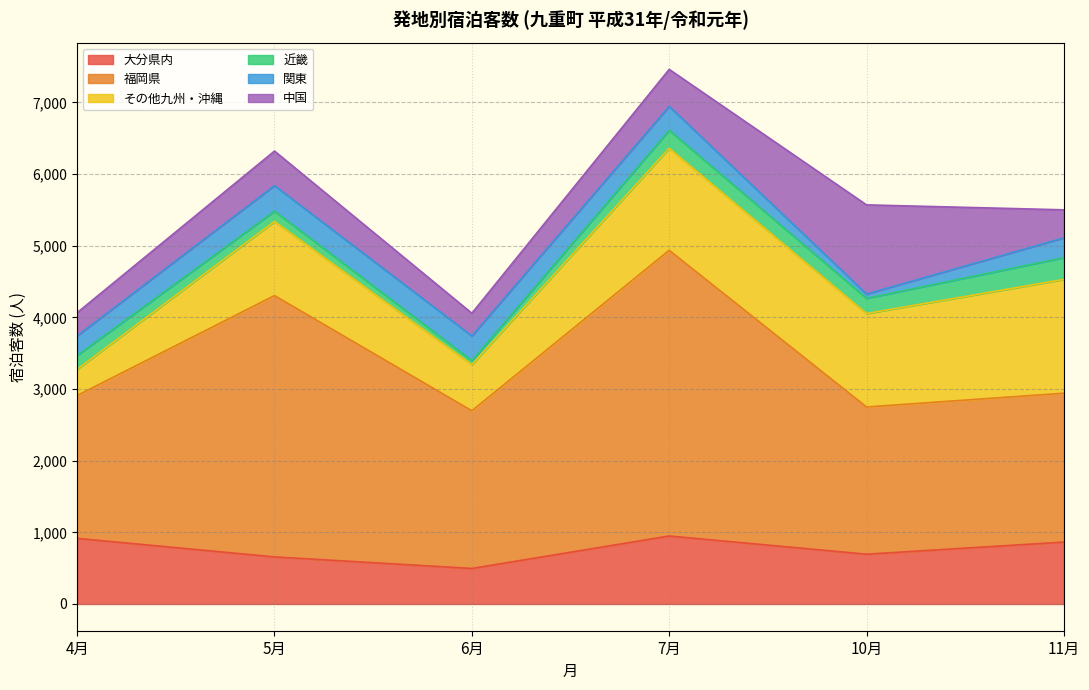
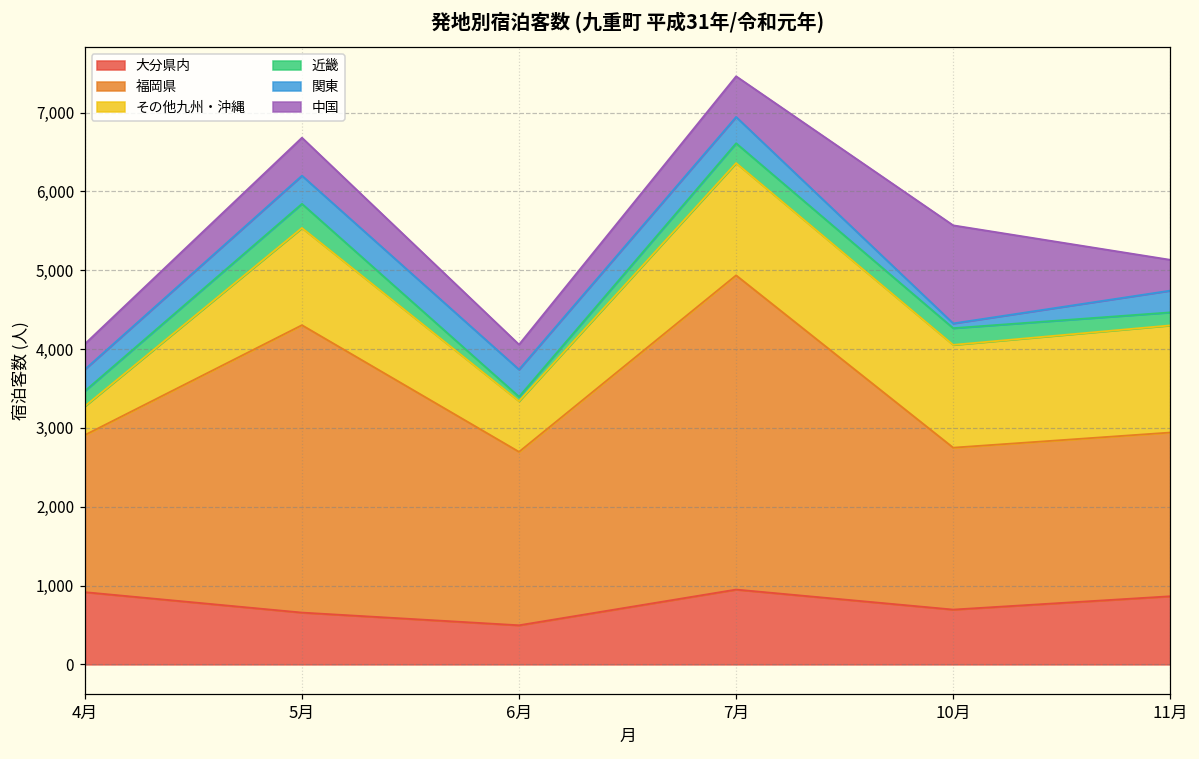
その他九州・沖縄, 5月: 1,000 -> 1,200
近畿, 5月: 100 -> 300
その他九州・沖縄, 11月: 1,600 -> 1,400
近畿, 11月: 300 -> 200
